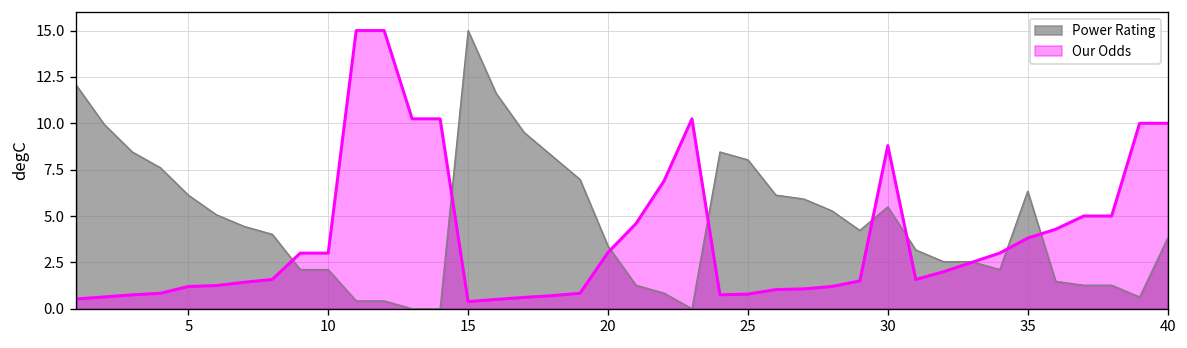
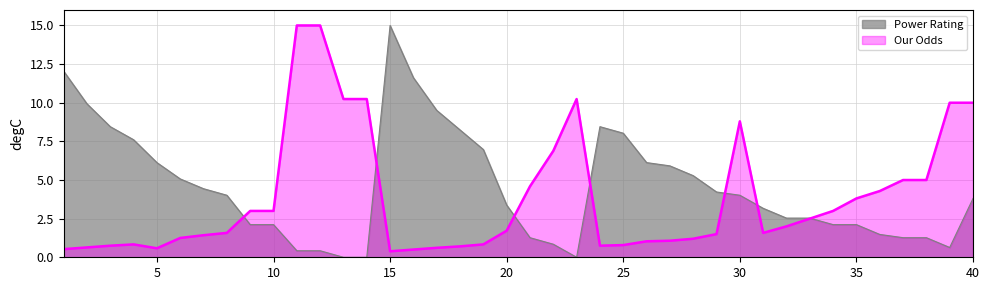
Our Odds, 5: 1.2 -> 0.6
Our Odds, 20: 3.0 -> 1.7
Power Rating, 30: 5.5 -> 4.0
Power Rating, 35: 6.3 -> 2.1
